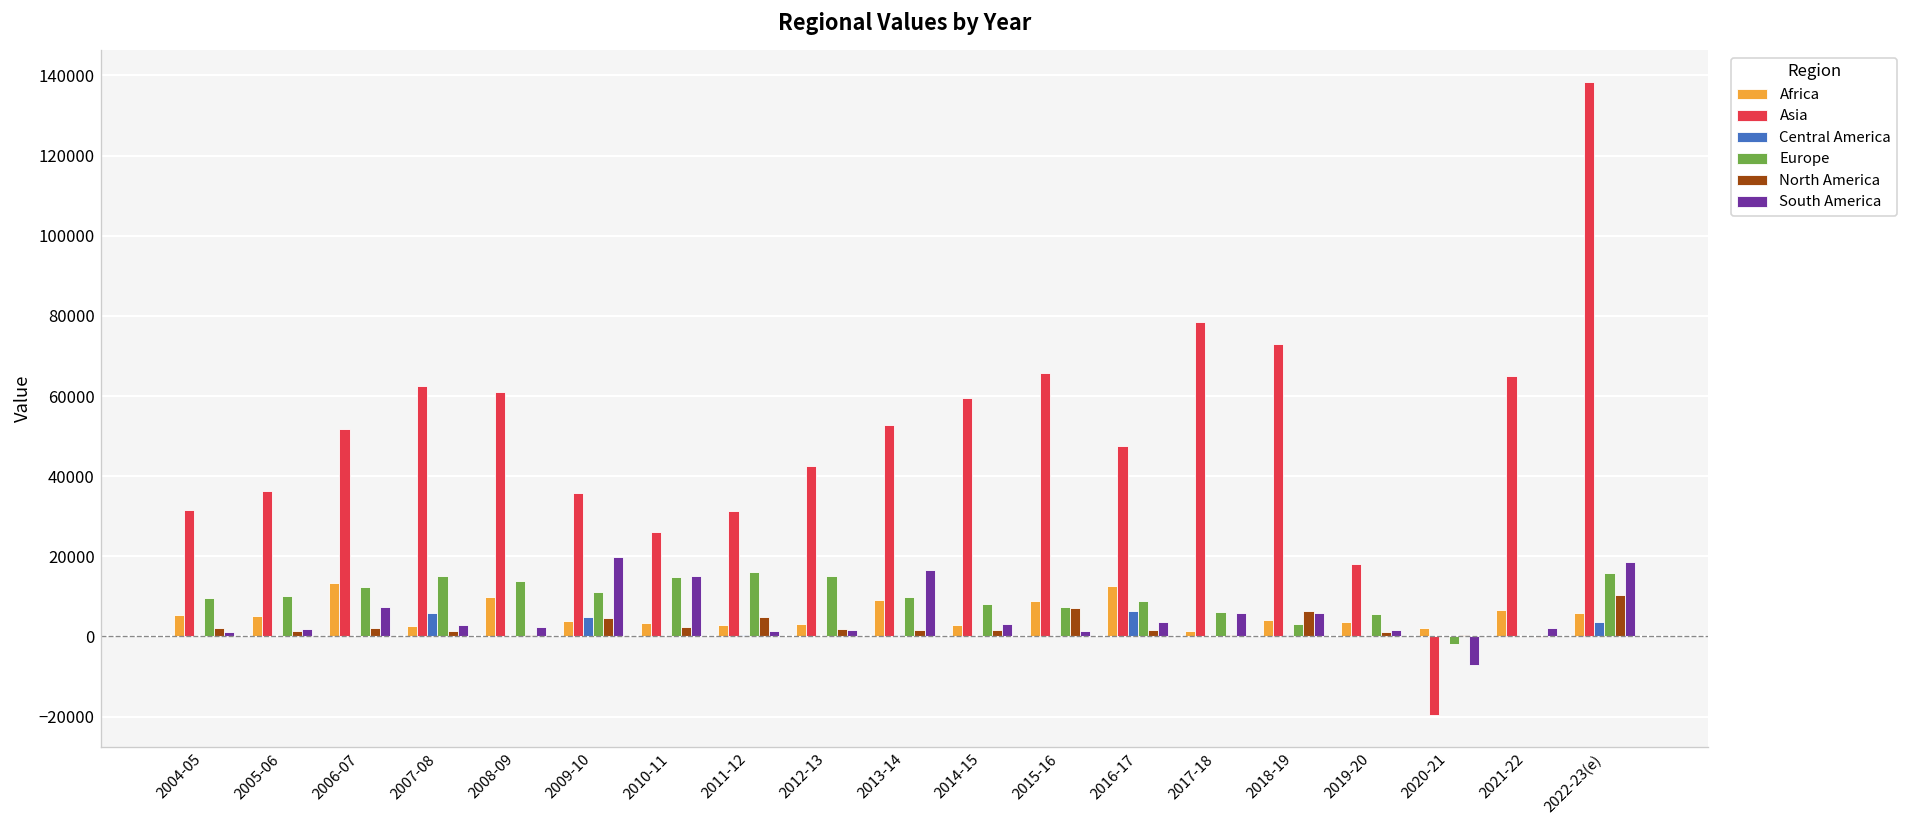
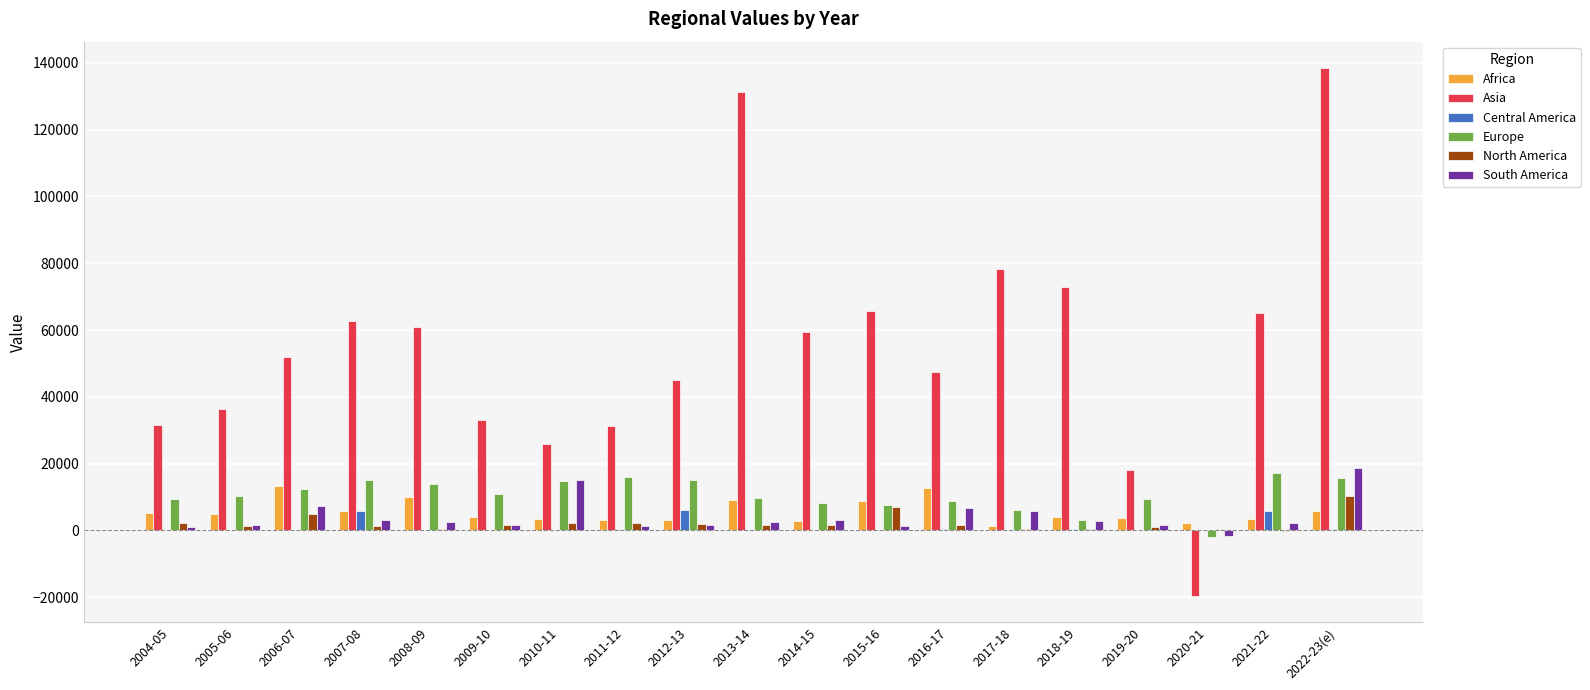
North America, 2006-07: 2000 -> 5000
Africa, 2007-08: 3000 -> 6000
Asia, 2009-10: 36000 -> 33000
Central America, 2009-10: 5000 -> 0
North America, 2009-10: 5000 -> 2000
South America, 2009-10: 20000 -> 2000
North America, 2011-12: 5000 -> 2000
Asia, 2012-13: 43000 -> 45000
Central America, 2012-13: 0 -> 6000
Asia, 2013-14: 53000 -> 131000
South America, 2013-14: 16000 -> 2000
Central America, 2016-17: 6000 -> 0
South America, 2016-17: 4000 -> 7000
North America, 2018-19: 6000 -> 0
South America, 2018-19: 6000 -> 3000
Europe, 2019-20: 6000 -> 9000
South America, 2020-21: -7000 -> -2000
Africa, 2021-22: 7000 -> 4000
Central America, 2021-22: 0 -> 6000
Europe, 2021-22: 0 -> 17000
Central America, 2022-23(e): 4000 -> 1000
